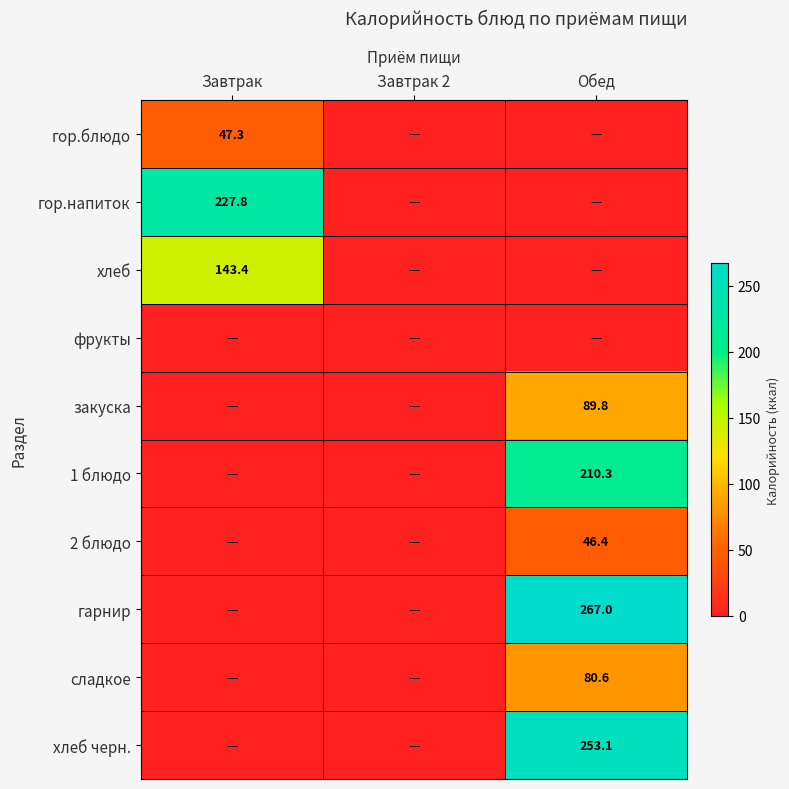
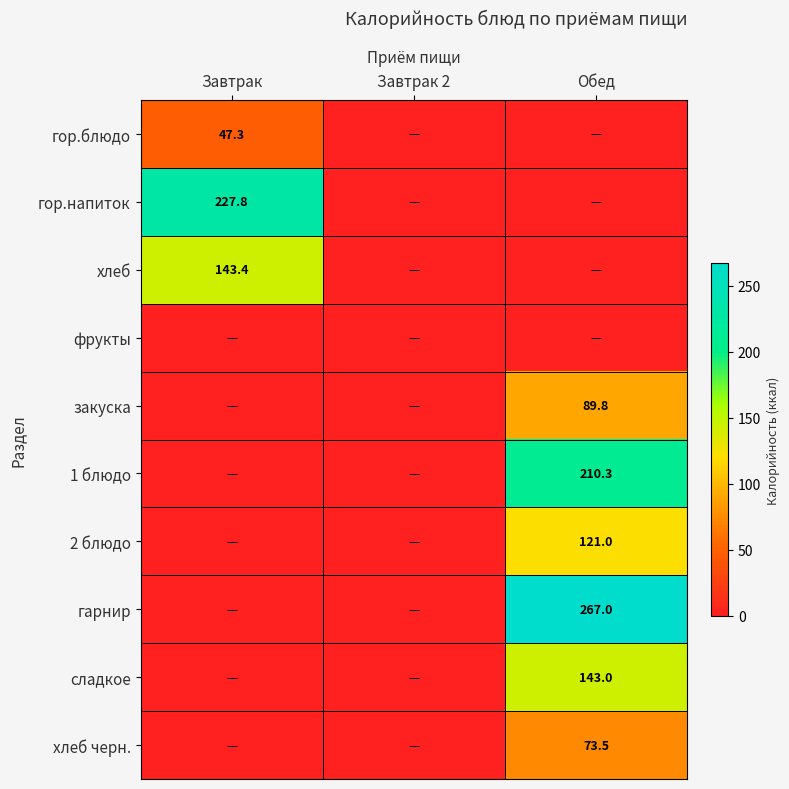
2 блюдо, Обед: 46.4 -> 121.0
сладкое, Обед: 80.6 -> 143.0
хлеб черн., Обед: 253.1 -> 73.5
